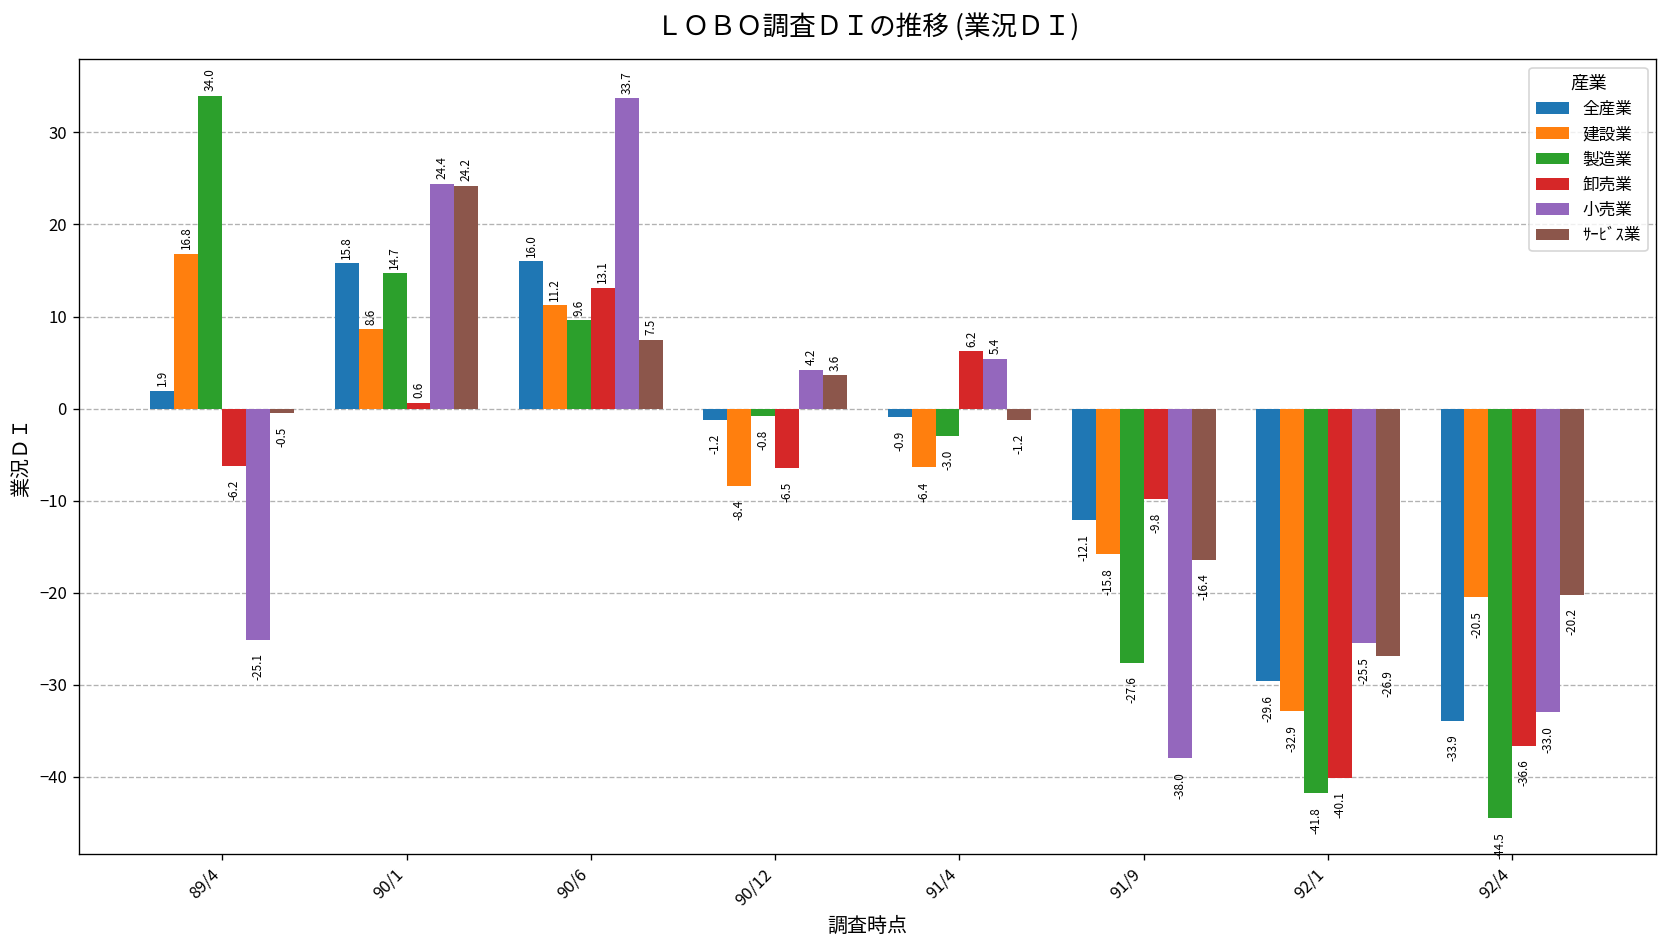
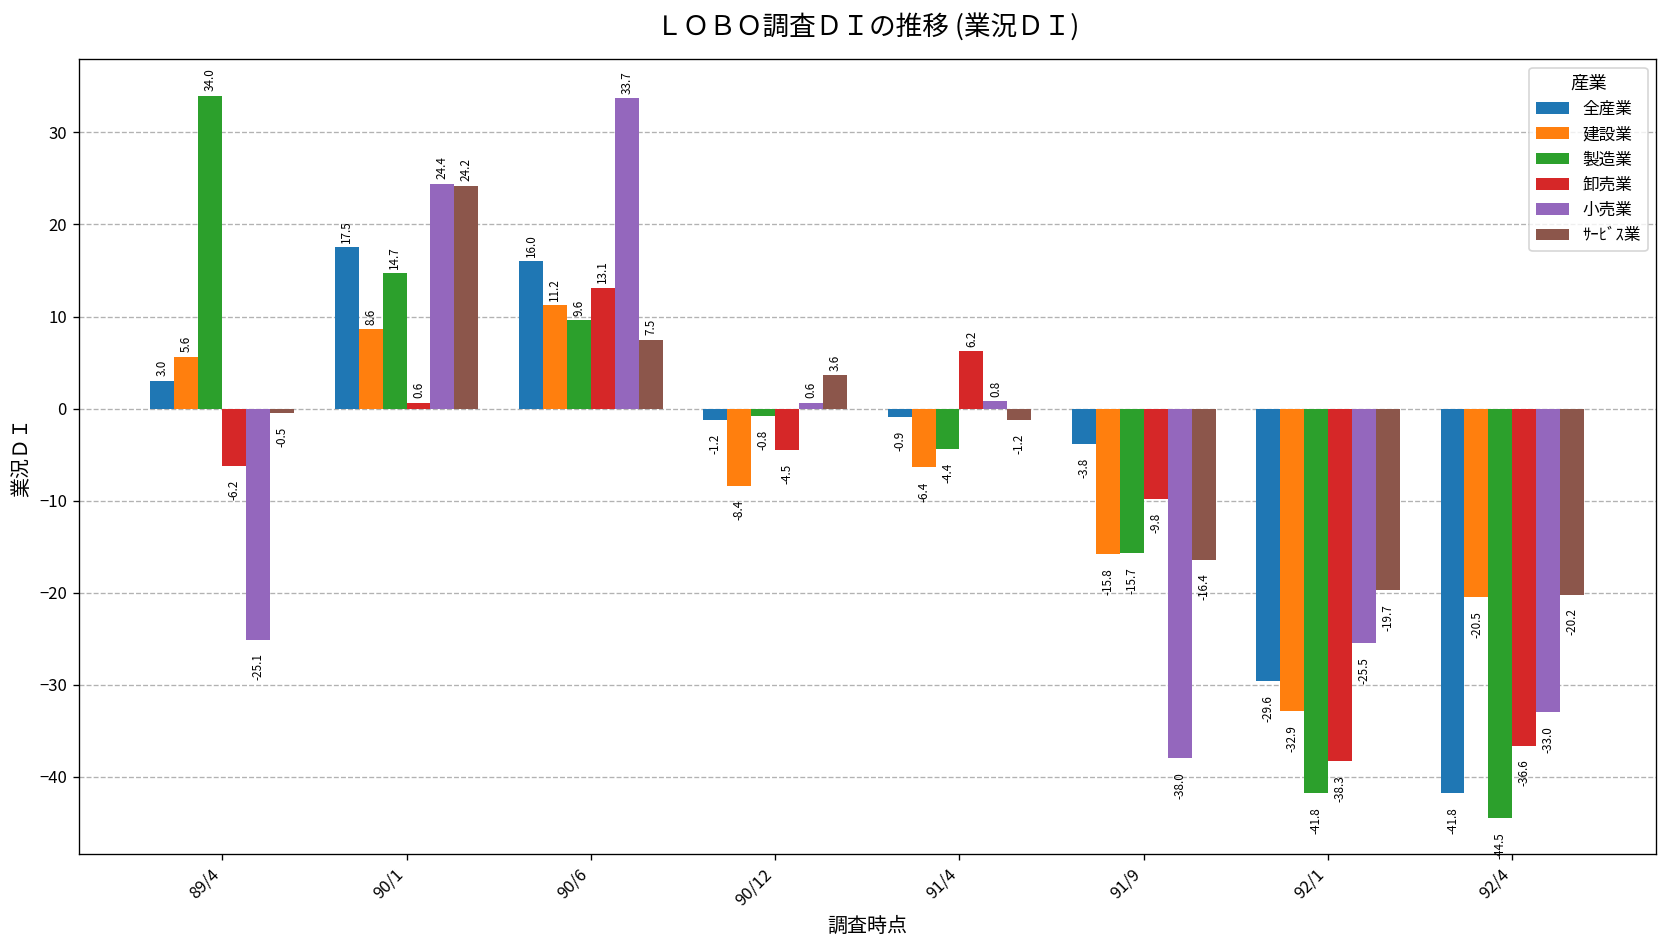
全産業, 89/4: 1.9 -> 3.0
建設業, 89/4: 16.8 -> 5.6
全産業, 90/1: 15.8 -> 17.5
卸売業, 90/12: -6.5 -> -4.5
小売業, 90/12: 4.2 -> 0.6
製造業, 91/4: -3.0 -> -4.4
小売業, 91/4: 5.4 -> 0.8
全産業, 91/9: -12.1 -> -3.8
製造業, 91/9: -27.6 -> -15.7
卸売業, 92/1: -40.1 -> -38.3
ｻｰﾋﾞｽ業, 92/1: -26.9 -> -19.7
全産業, 92/4: -33.9 -> -41.8
